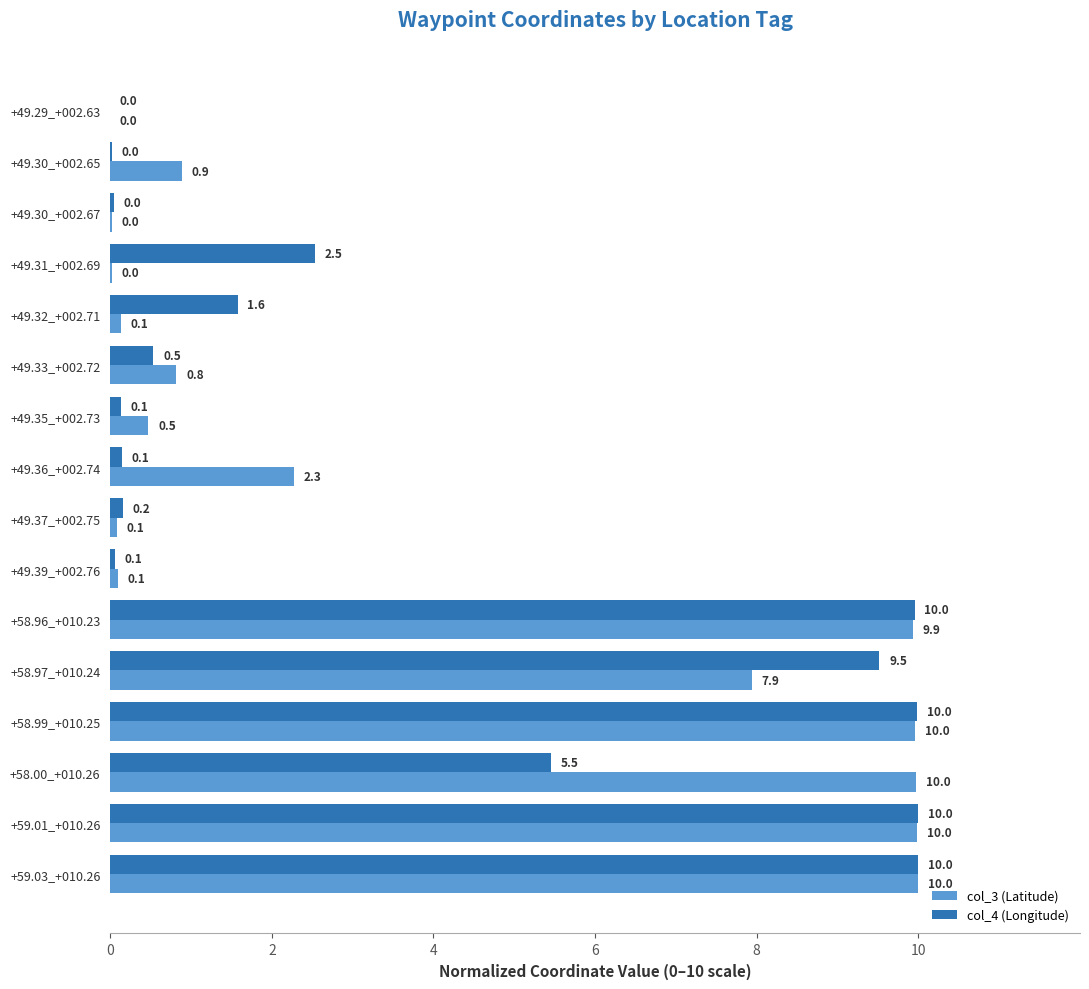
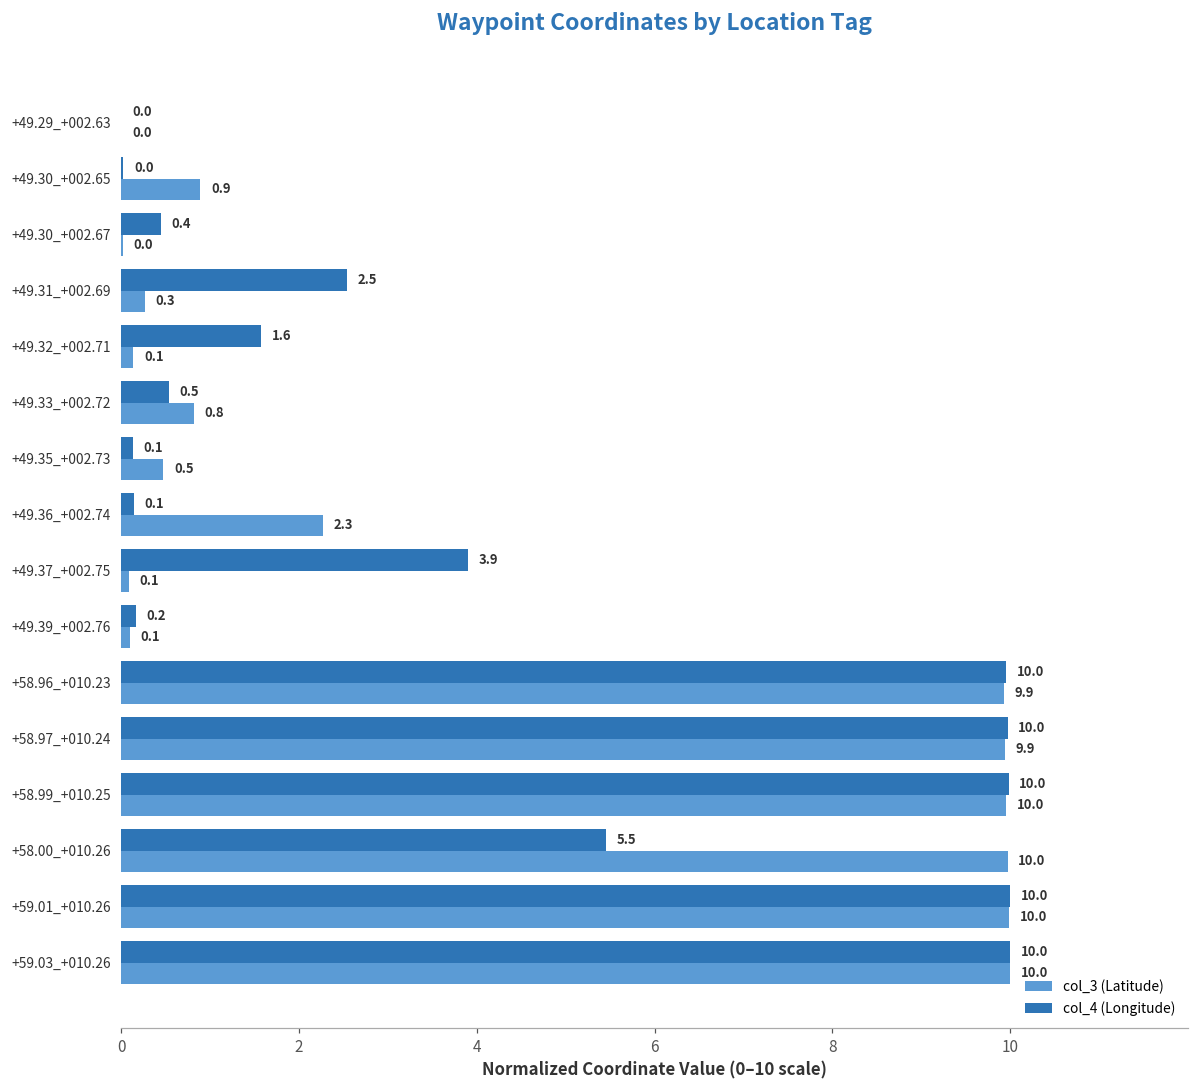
col_4 (Longitude), +49.30_+002.67: 0.0 -> 0.4
col_3 (Latitude), +49.31_+002.69: 0.0 -> 0.3
col_4 (Longitude), +49.37_+002.75: 0.2 -> 3.9
col_4 (Longitude), +49.39_+002.76: 0.1 -> 0.2
col_4 (Longitude), +58.97_+010.24: 9.5 -> 10.0
col_3 (Latitude), +58.97_+010.24: 7.9 -> 9.9
